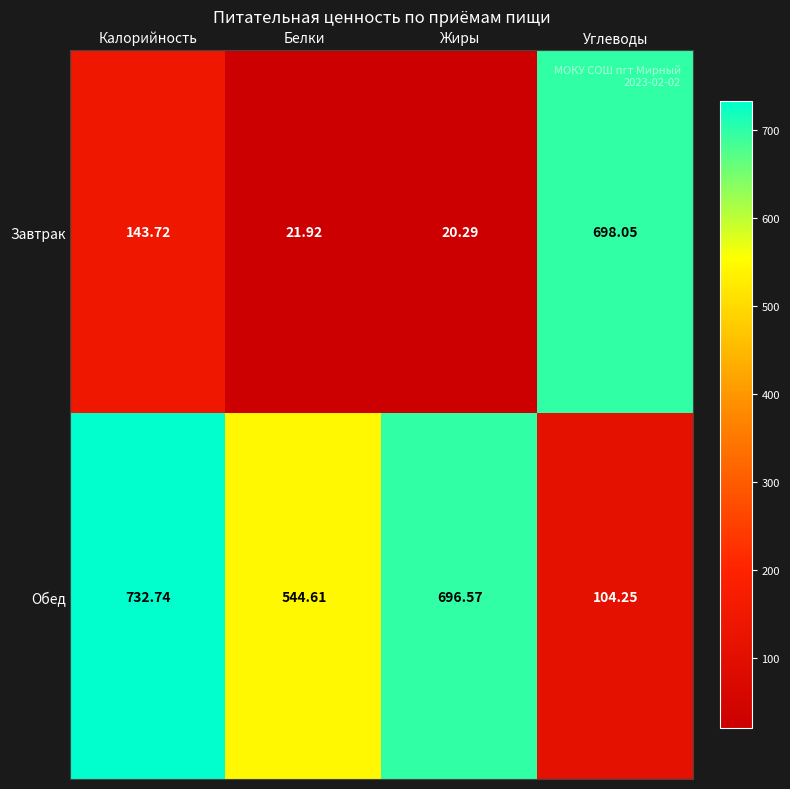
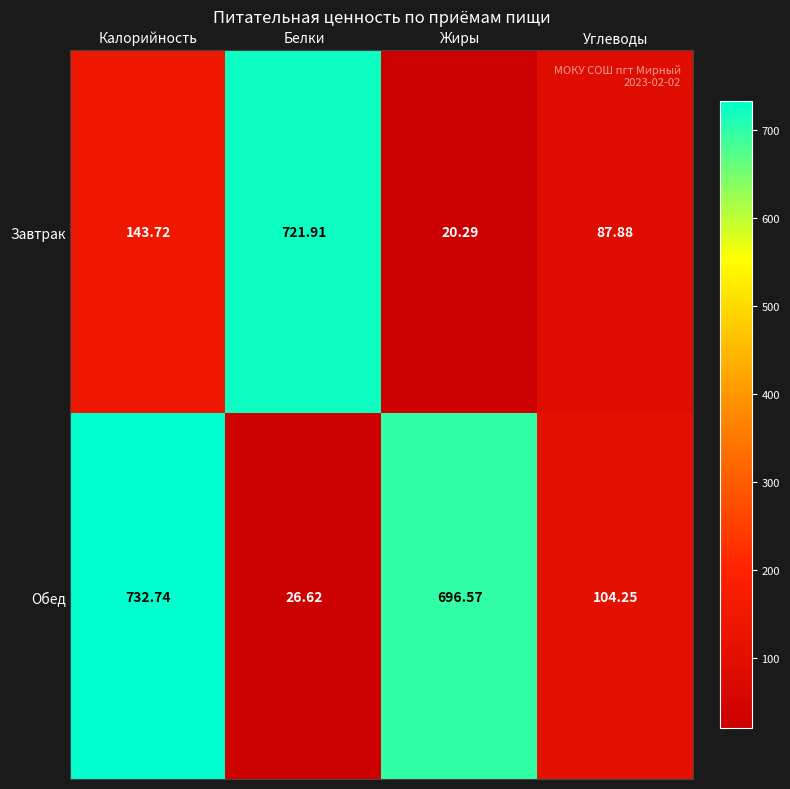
Завтрак, Белки: 21.92 -> 721.91
Завтрак, Углеводы: 698.05 -> 87.88
Обед, Белки: 544.61 -> 26.62
